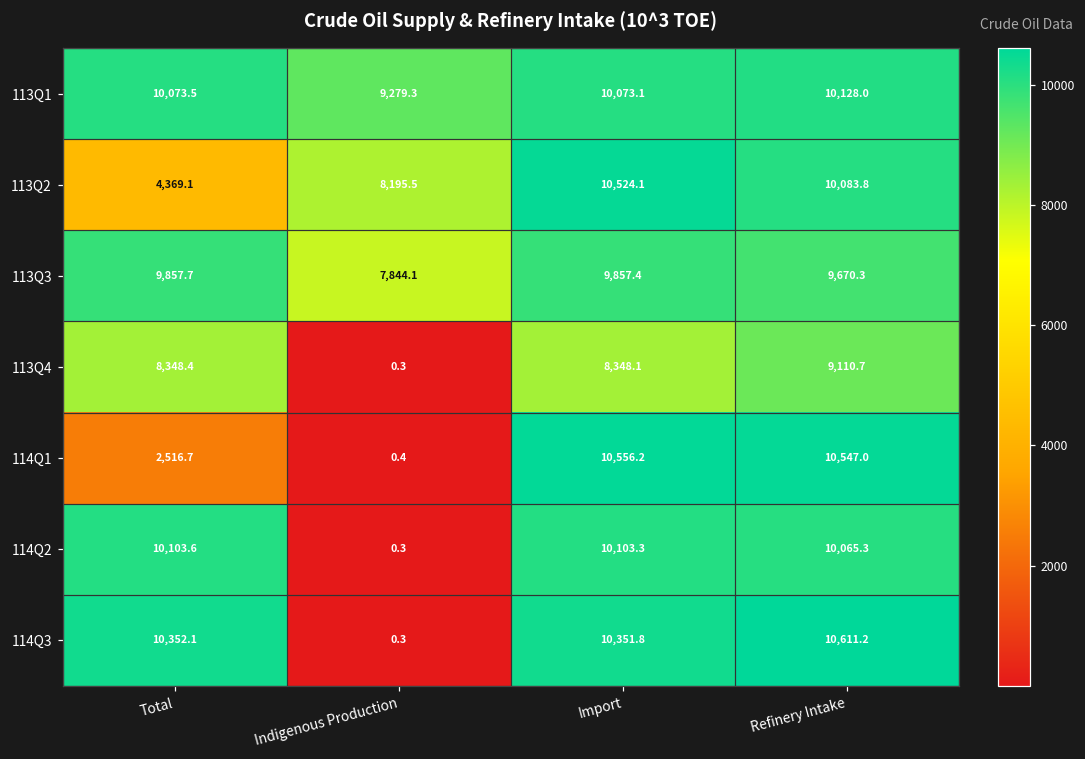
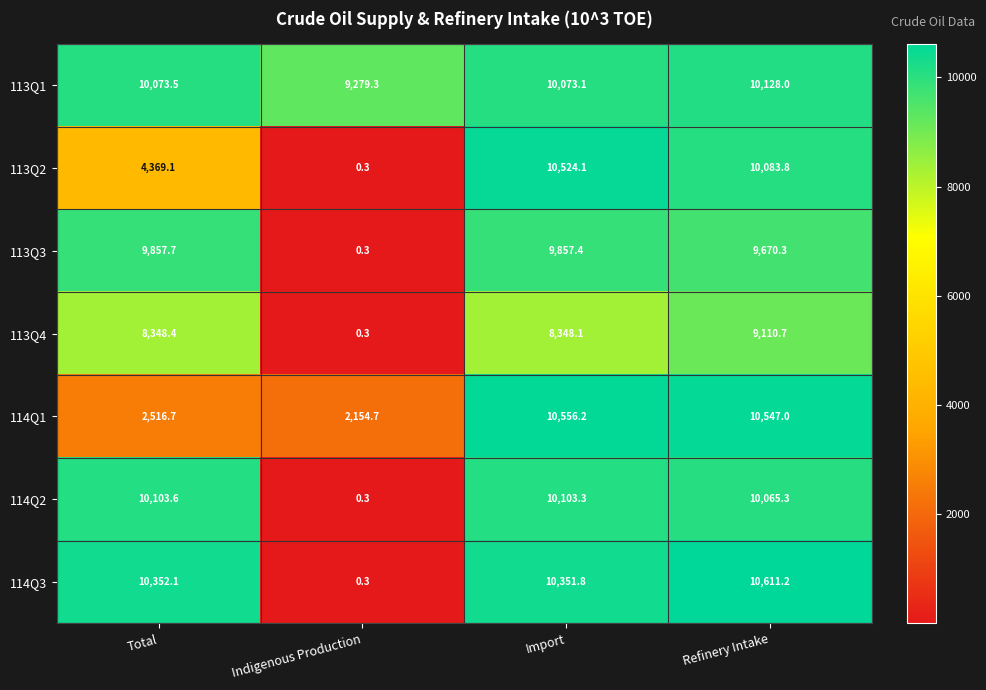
113Q2, Indigenous Production: 8,195.5 -> 0.3
113Q3, Indigenous Production: 7,844.1 -> 0.3
114Q1, Indigenous Production: 0.4 -> 2,154.7
